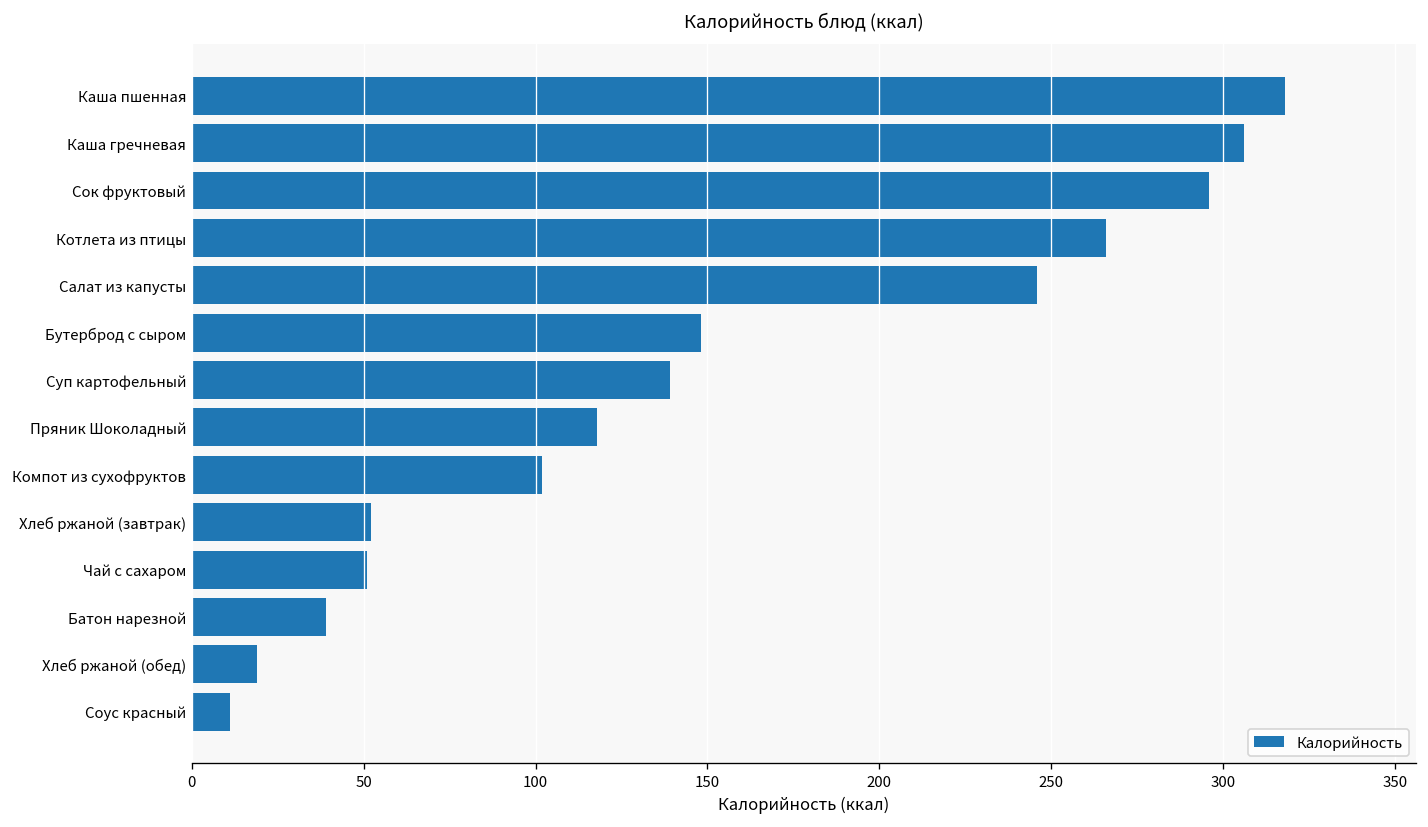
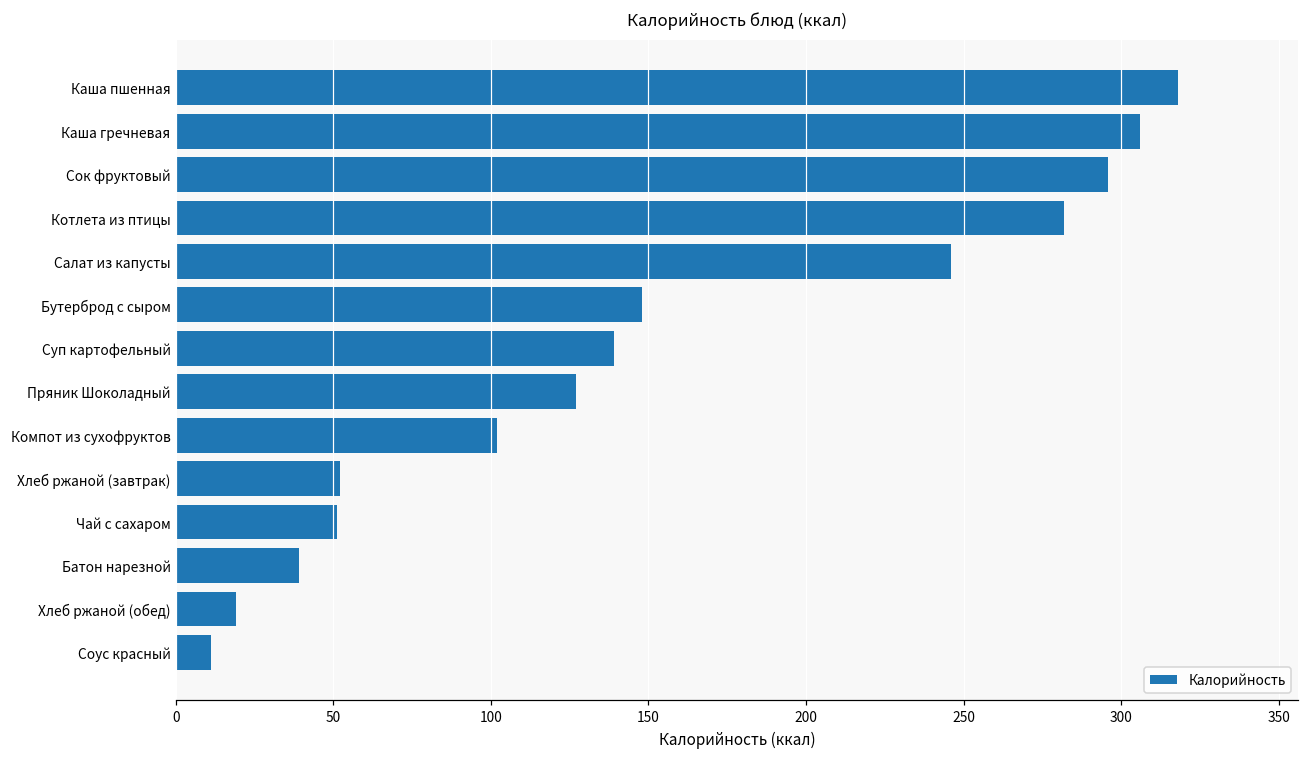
Котлета из птицы: 266 -> 282
Пряник Шоколадный: 118 -> 127
